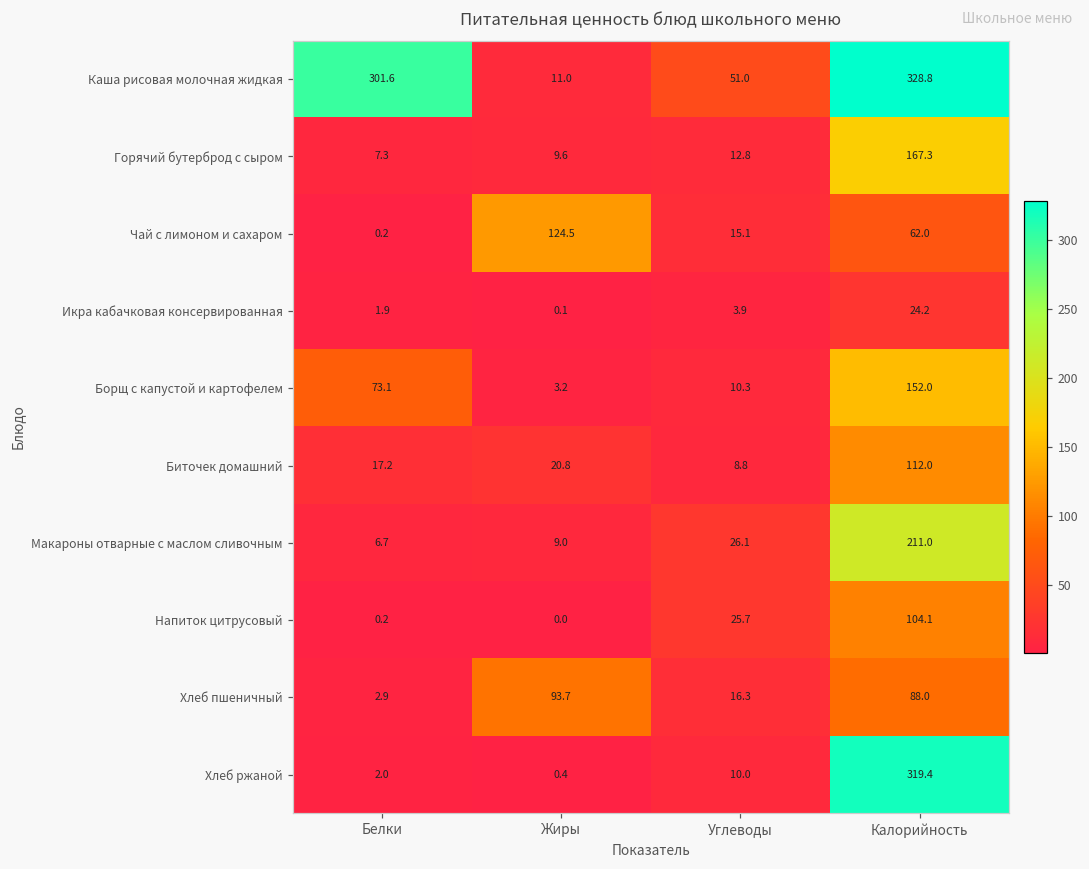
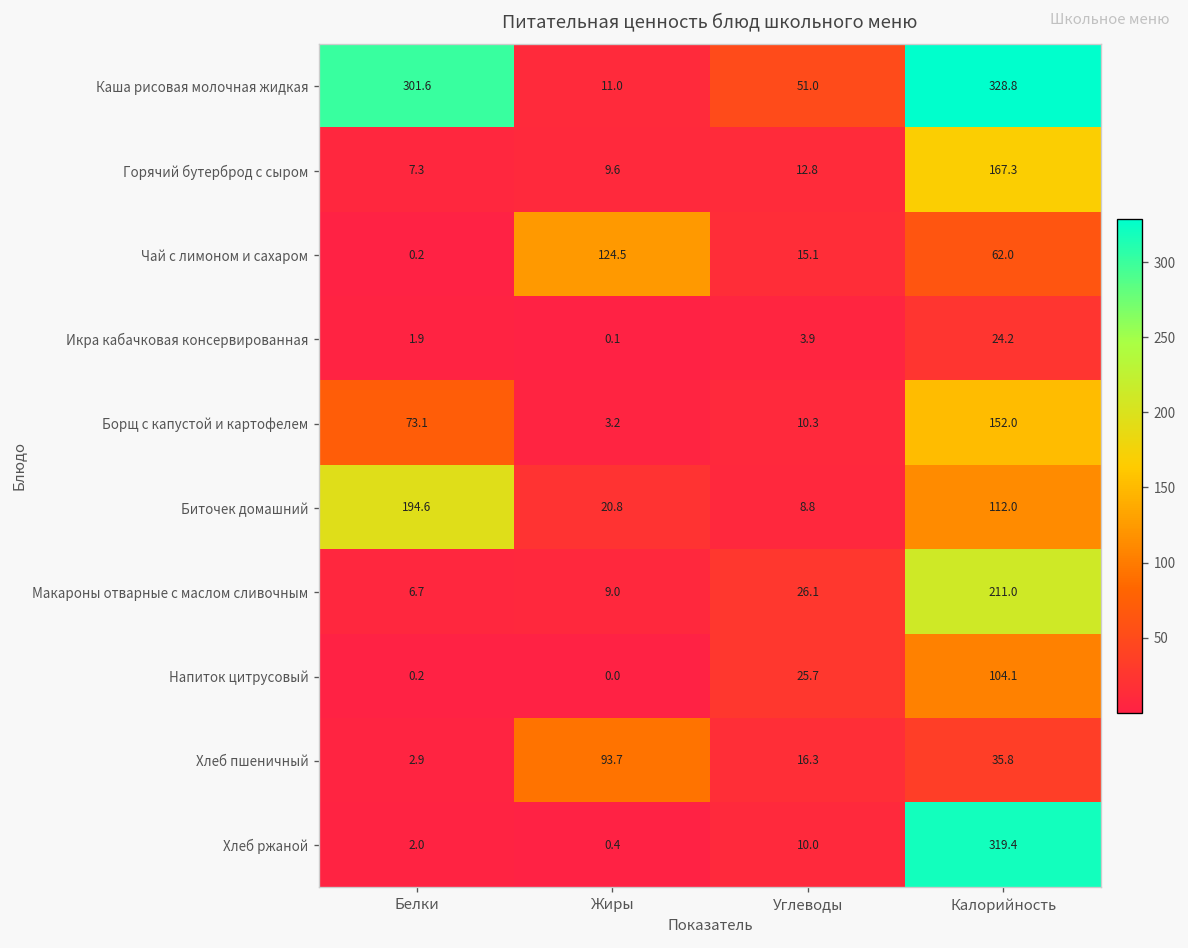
Биточек домашний, Белки: 17.2 -> 194.6
Хлеб пшеничный, Калорийность: 88.0 -> 35.8
